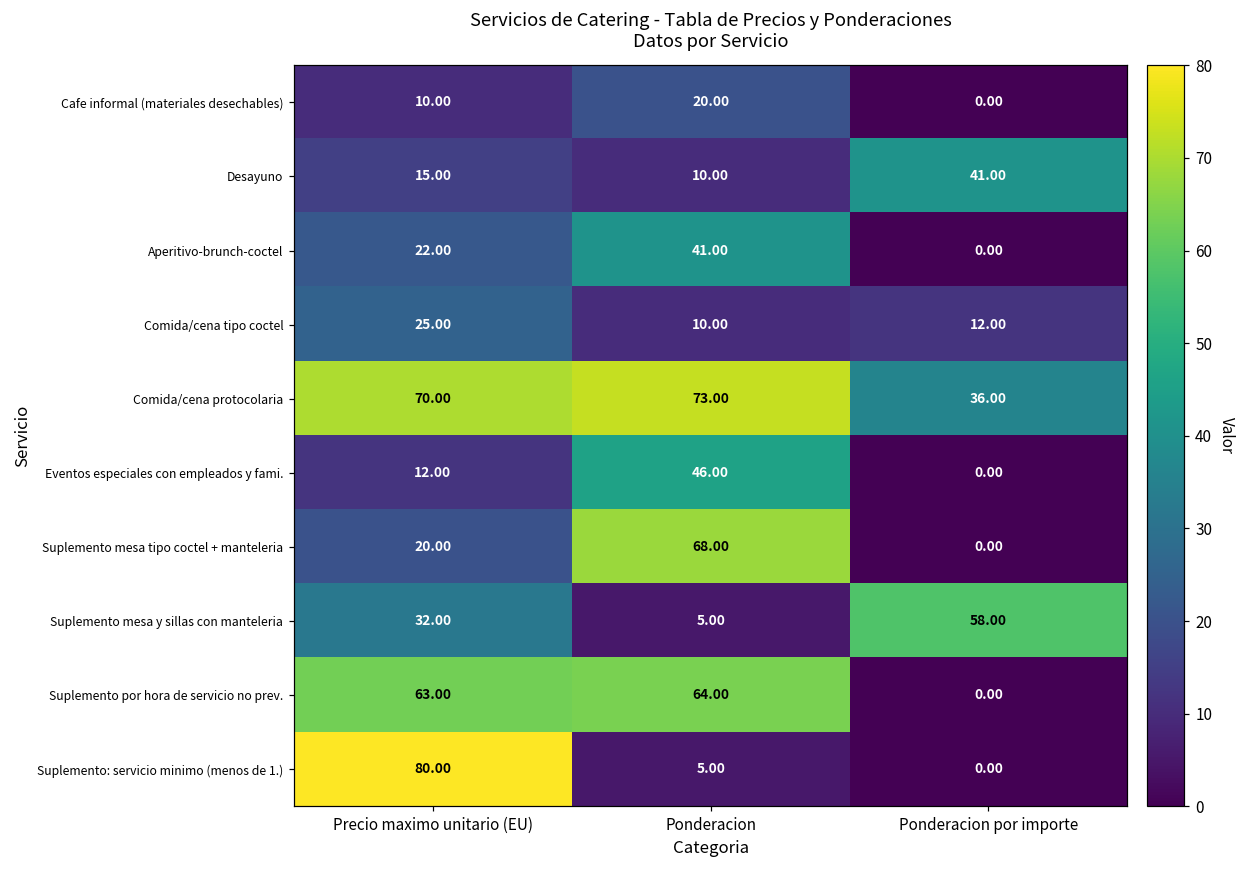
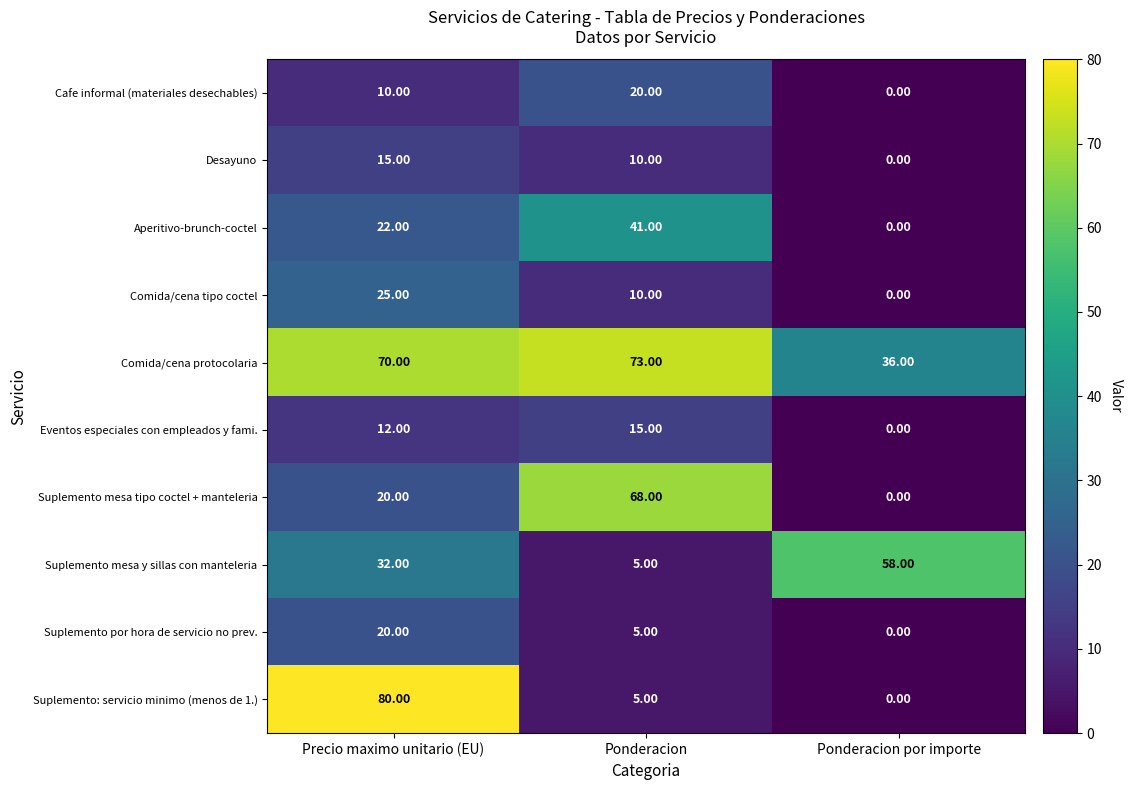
Desayuno, Ponderacion por importe: 41.00 -> 0.00
Comida/cena tipo coctel, Ponderacion por importe: 12.00 -> 0.00
Eventos especiales con empleados y fami., Ponderacion: 46.00 -> 15.00
Suplemento por hora de servicio no prev., Precio maximo unitario (EU): 63.00 -> 20.00
Suplemento por hora de servicio no prev., Ponderacion: 64.00 -> 5.00
